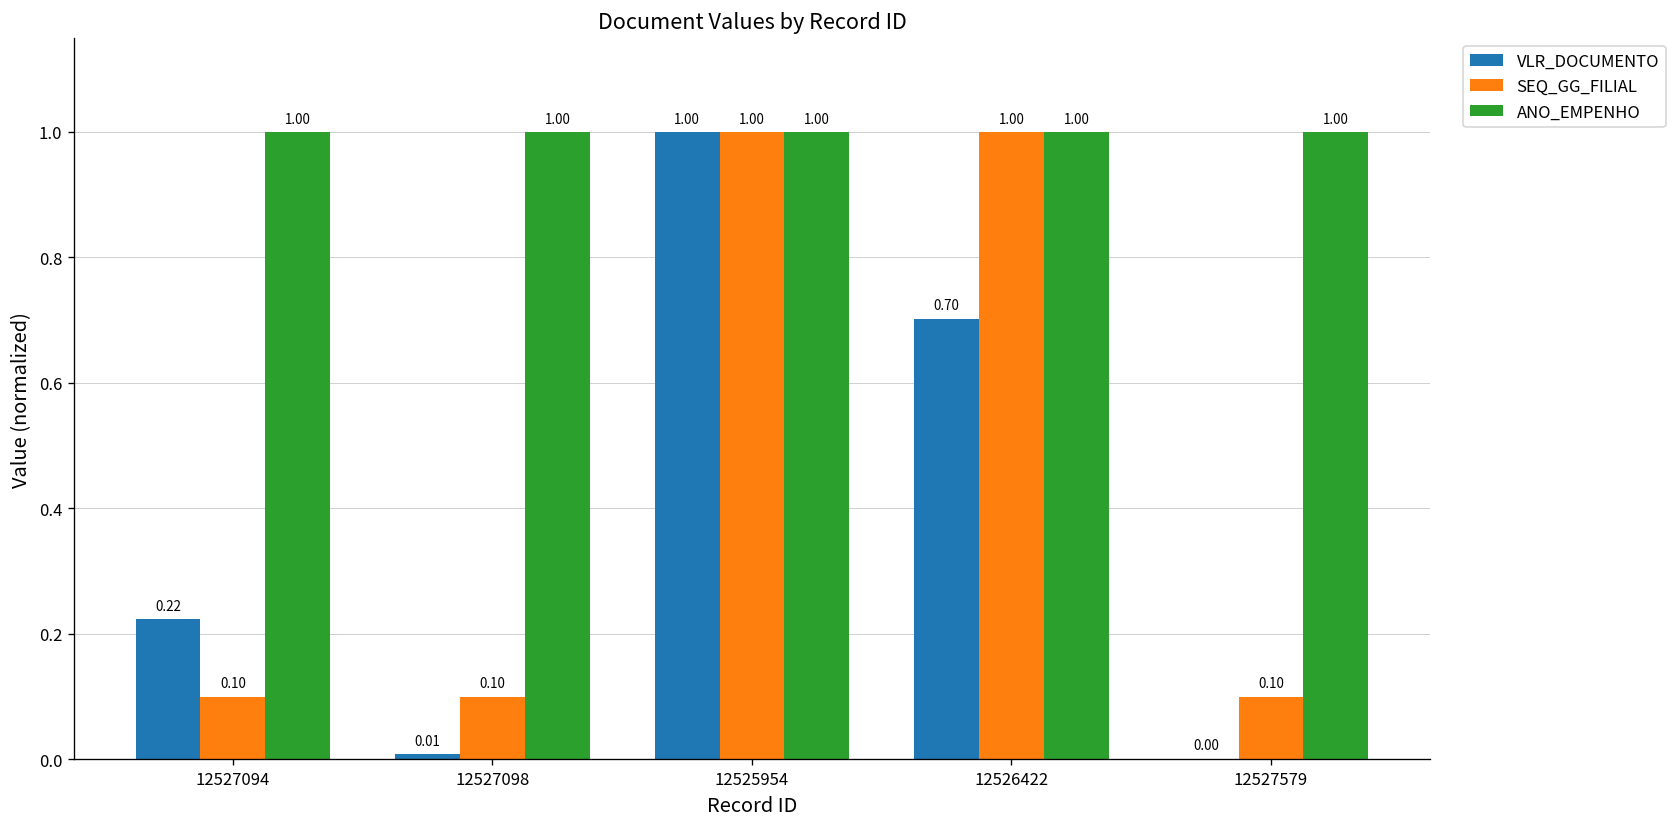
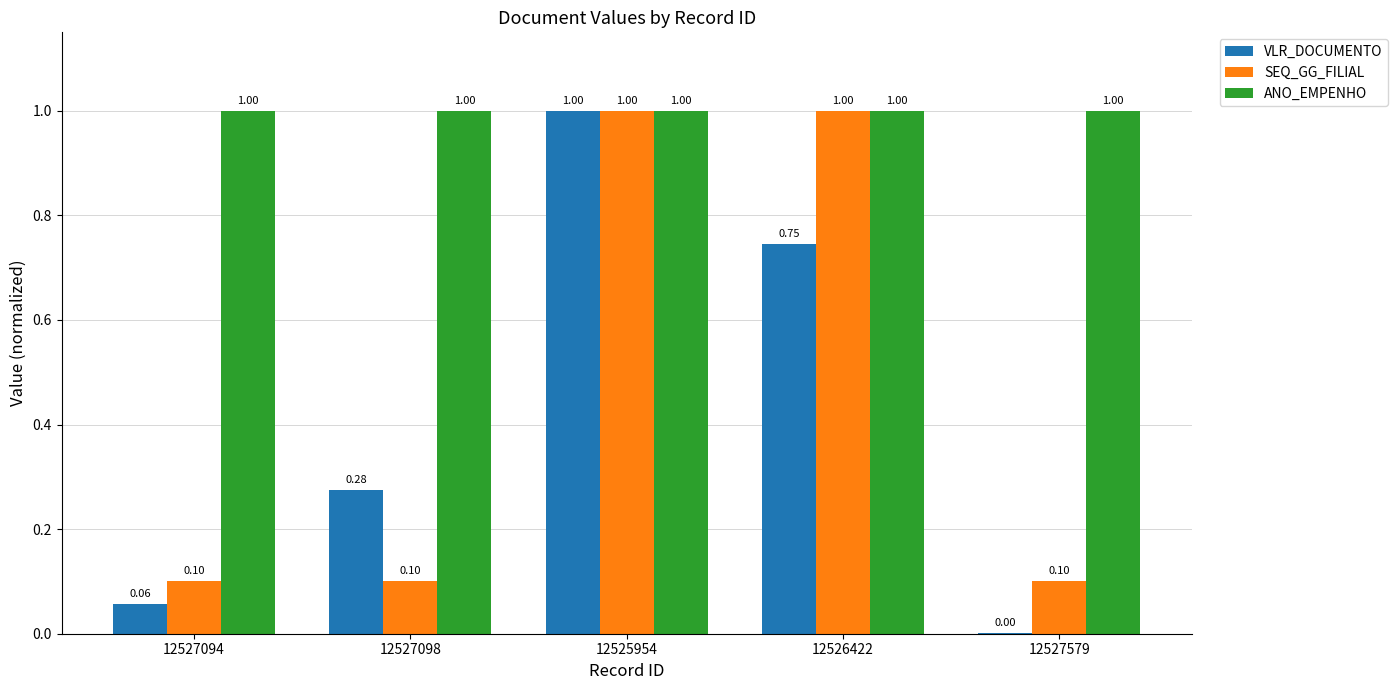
VLR_DOCUMENTO, 12527094: 0.22 -> 0.06
VLR_DOCUMENTO, 12527098: 0.01 -> 0.28
VLR_DOCUMENTO, 12526422: 0.70 -> 0.75
